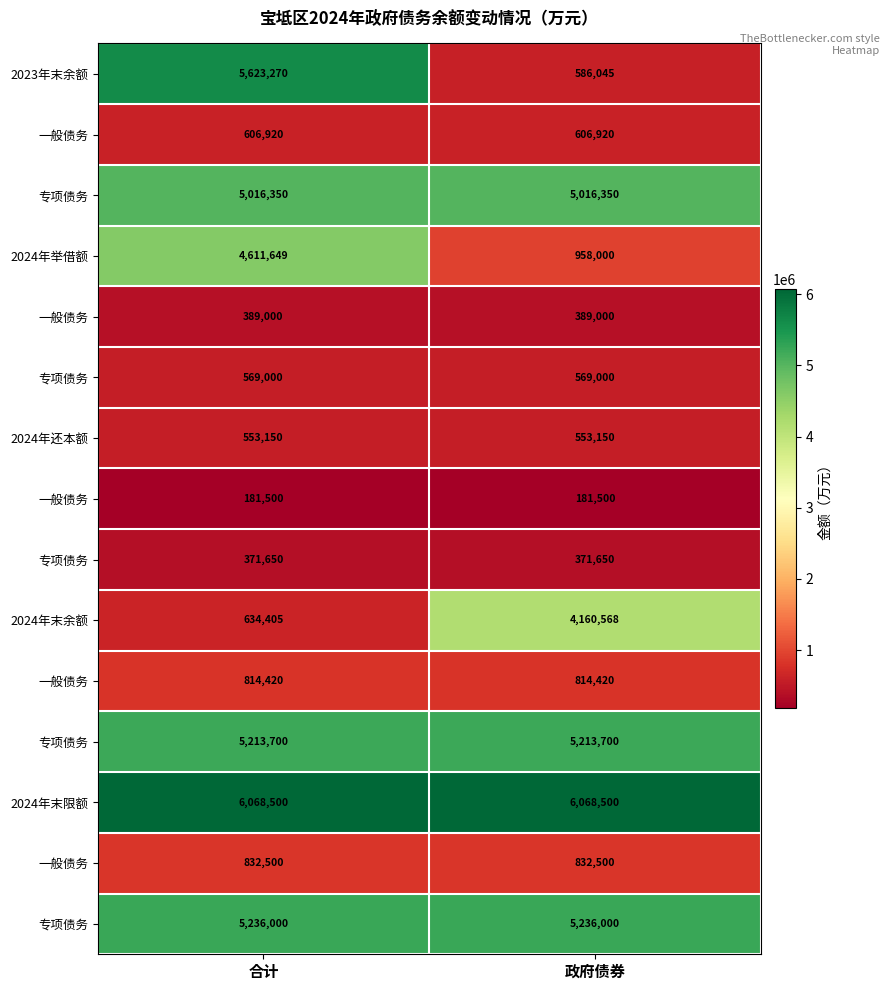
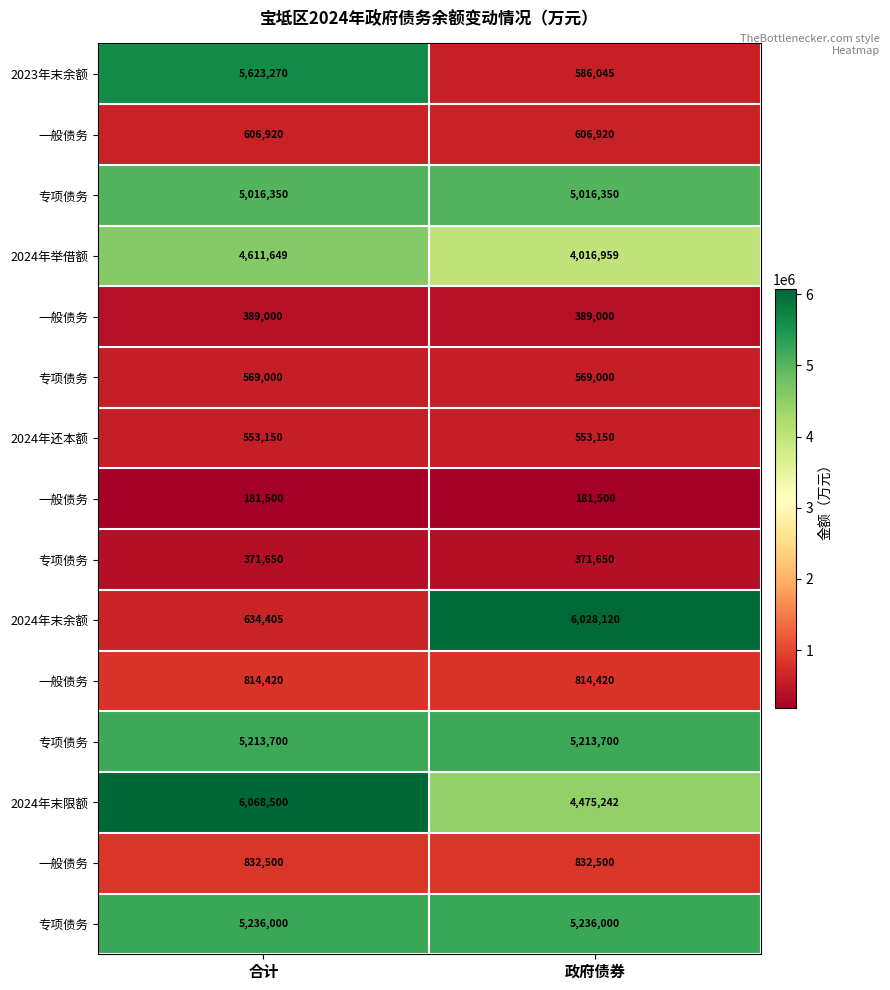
2024年举借额, 政府债券: 958,000 -> 4,016,959
2024年末余额, 政府债券: 4,160,568 -> 6,028,120
2024年末限额, 政府债券: 6,068,500 -> 4,475,242
